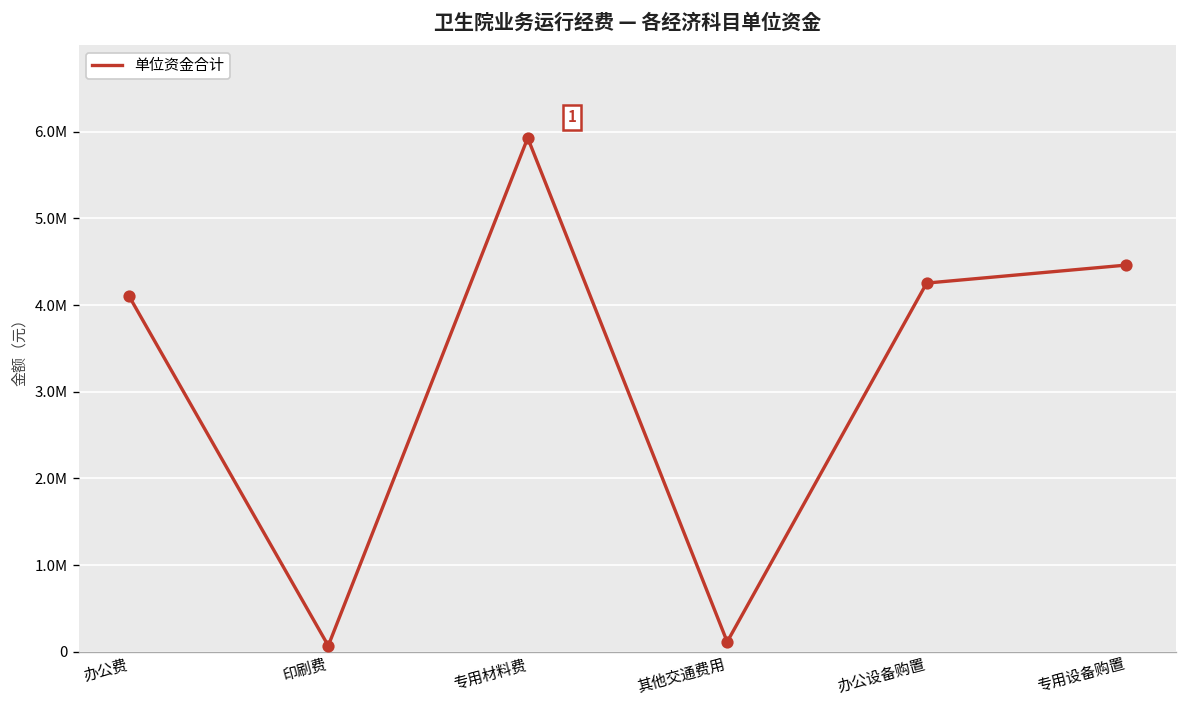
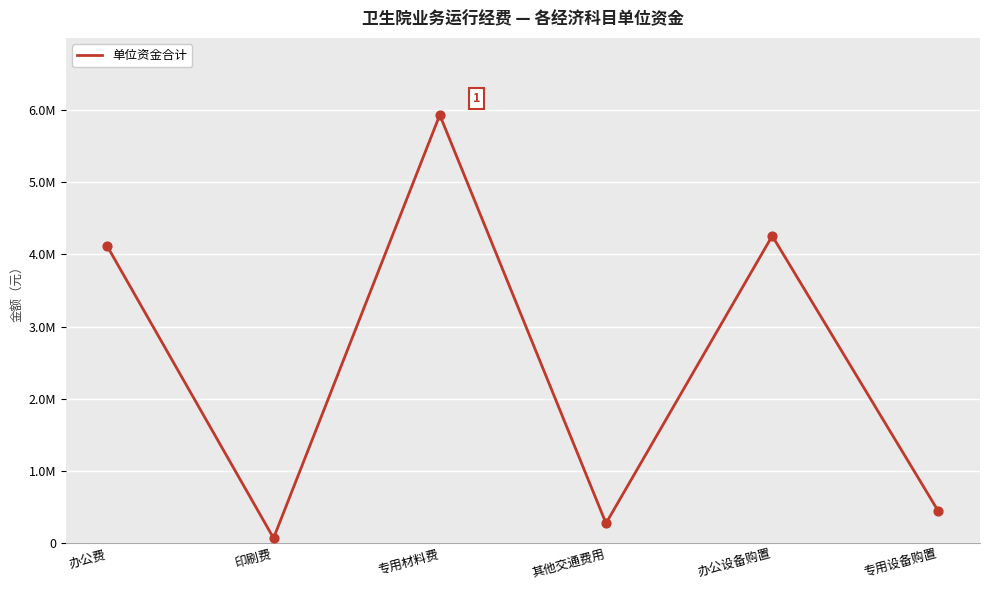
其他交通费用: 100000 -> 300000
专用设备购置: 4500000 -> 400000
